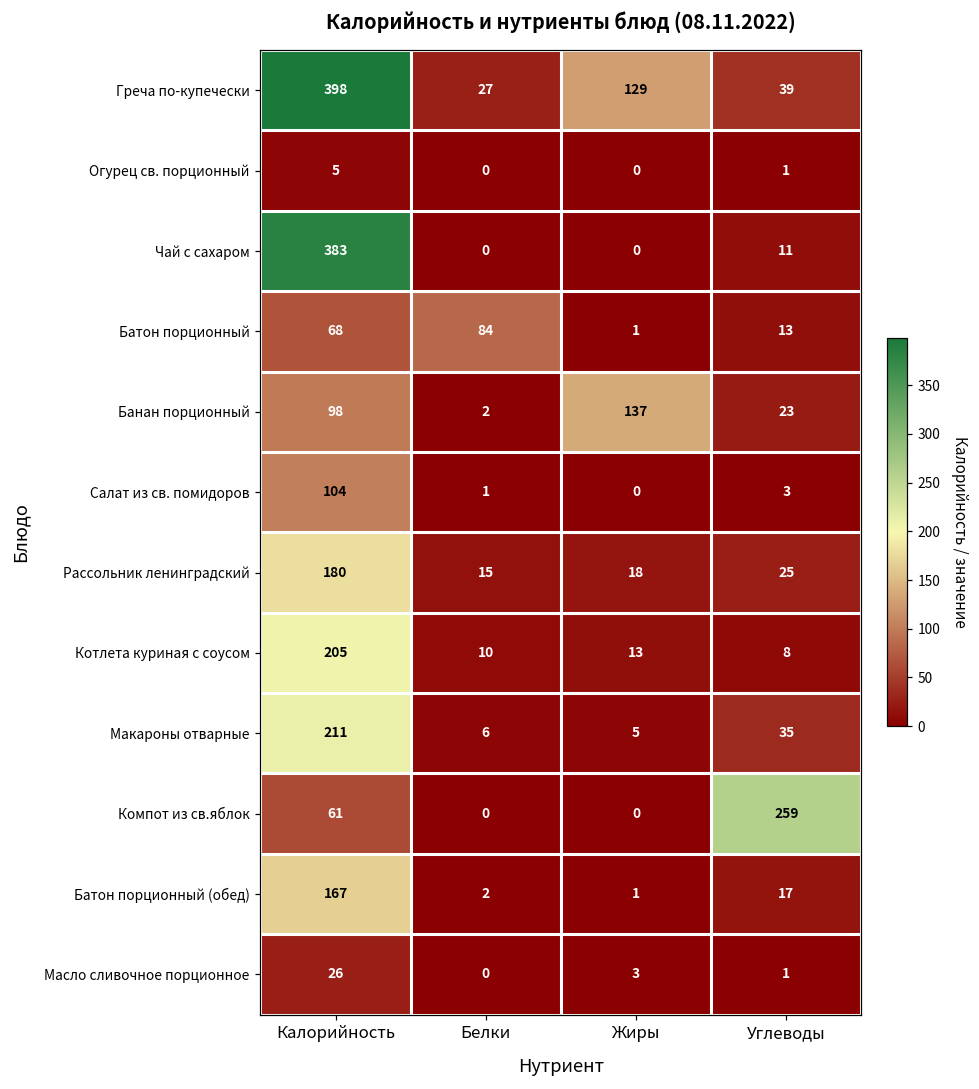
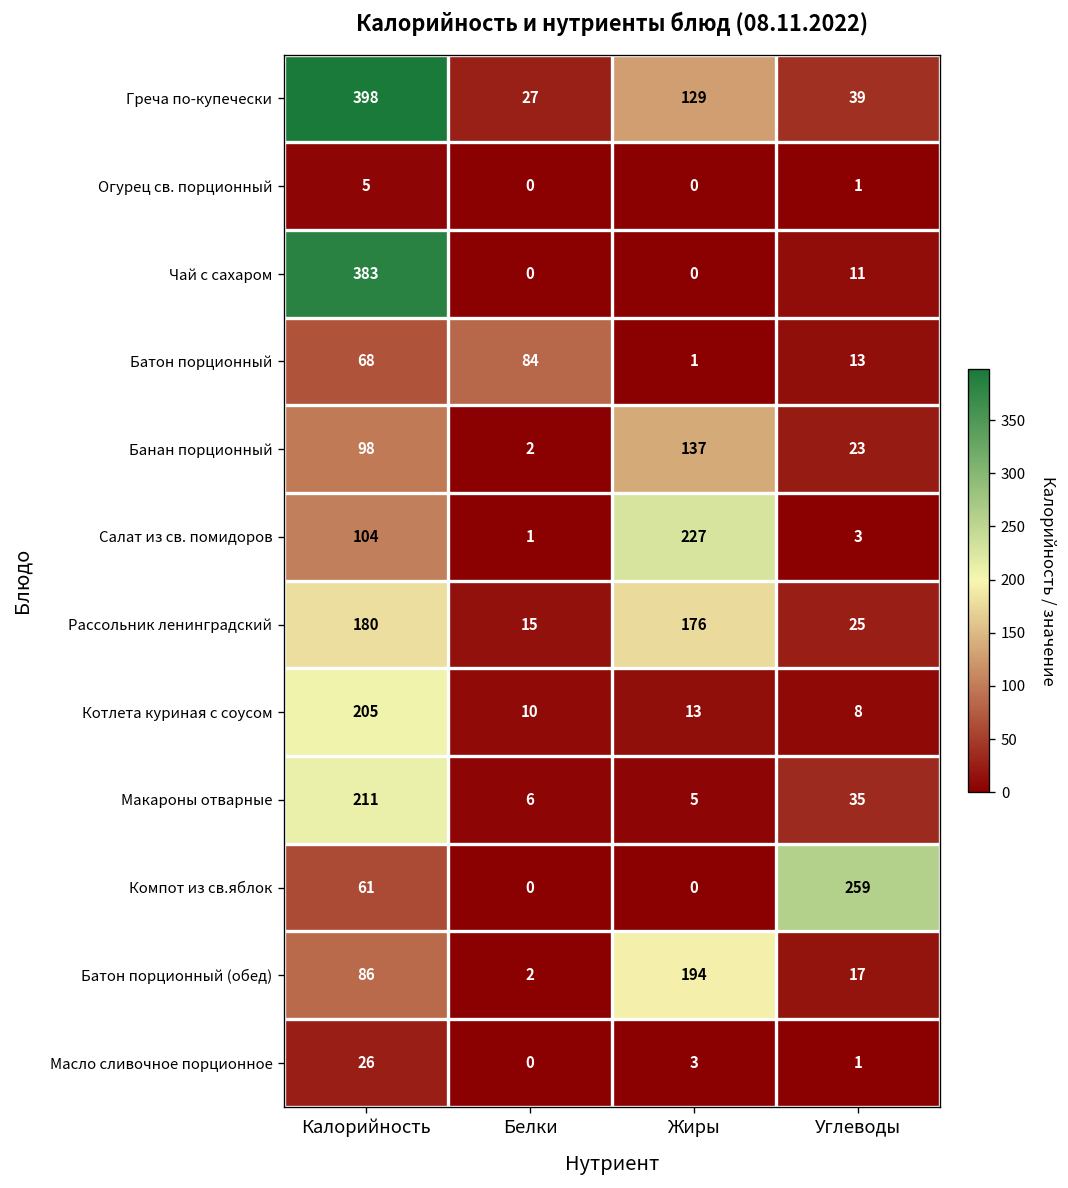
Салат из св. помидоров, Жиры: 0 -> 227
Рассольник ленинградский, Жиры: 18 -> 176
Батон порционный (обед), Калорийность: 167 -> 86
Батон порционный (обед), Жиры: 1 -> 194
